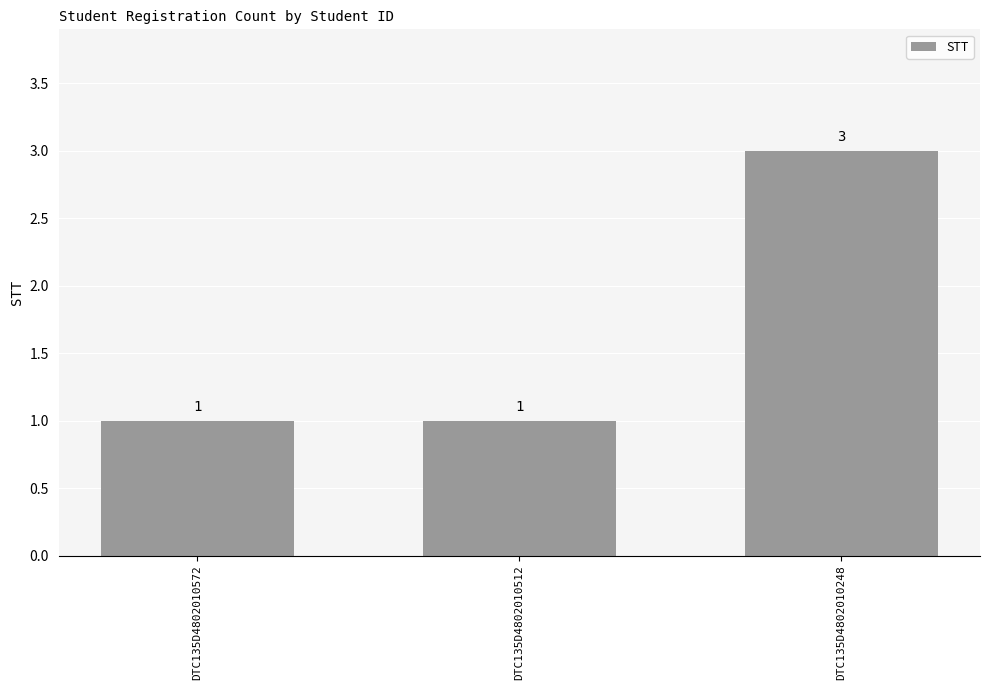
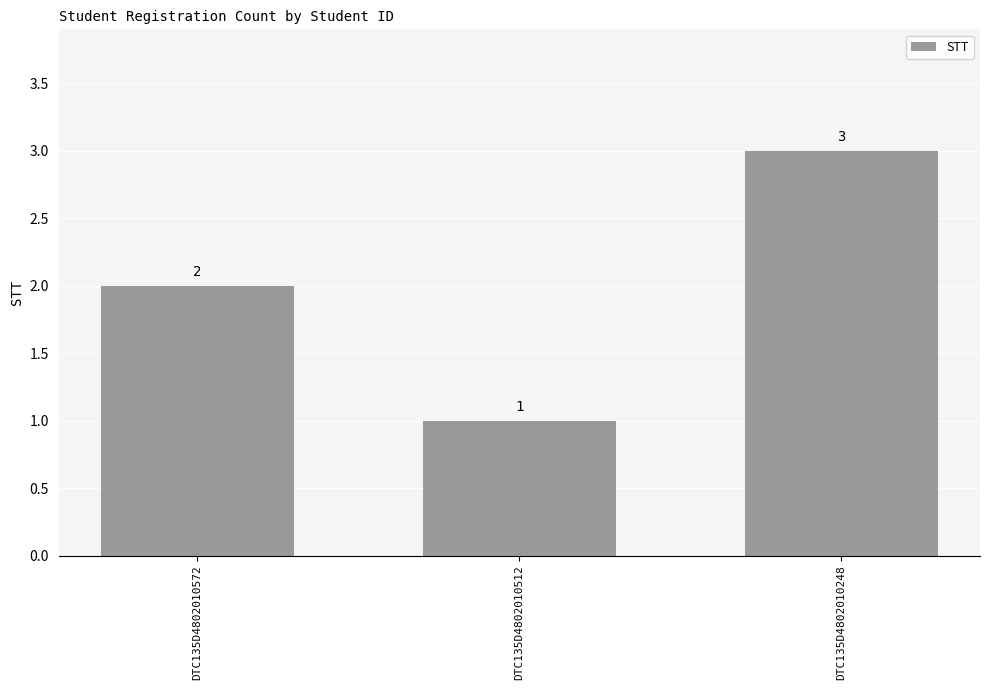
DTC135D4802010572: 1 -> 2
